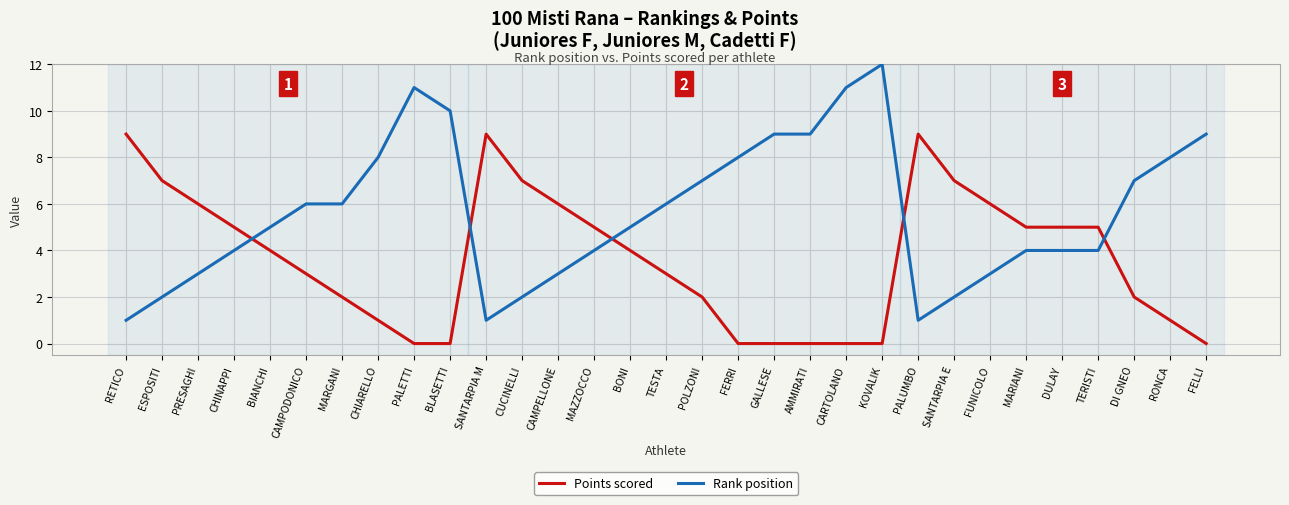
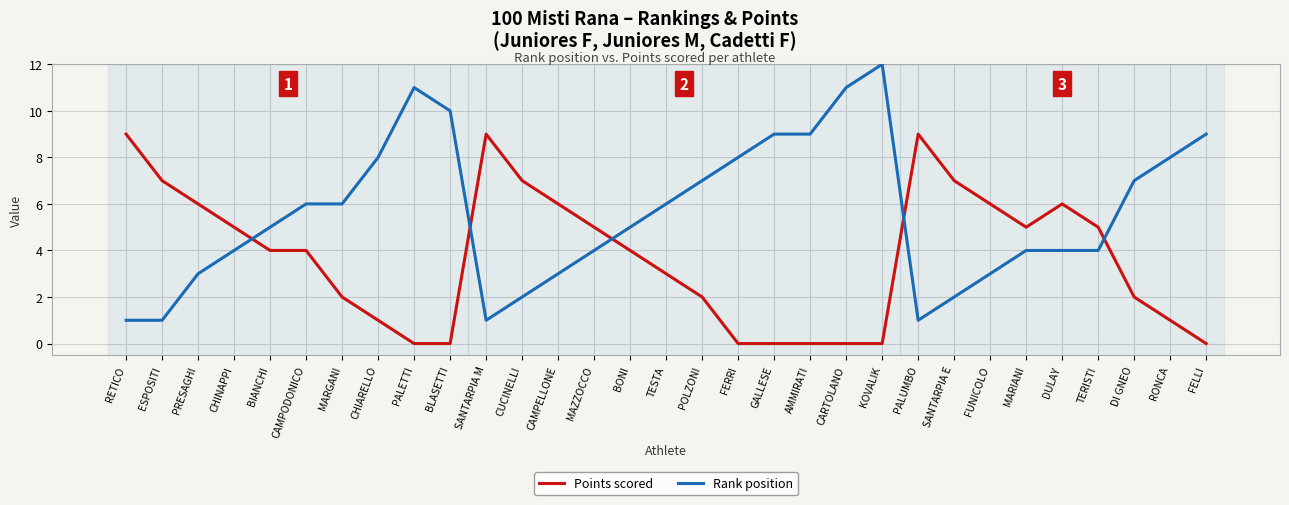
Rank position, ESPOSITI: 2 -> 1
Points scored, CAMPODONICO: 3 -> 4
Points scored, DULAY: 5 -> 6
